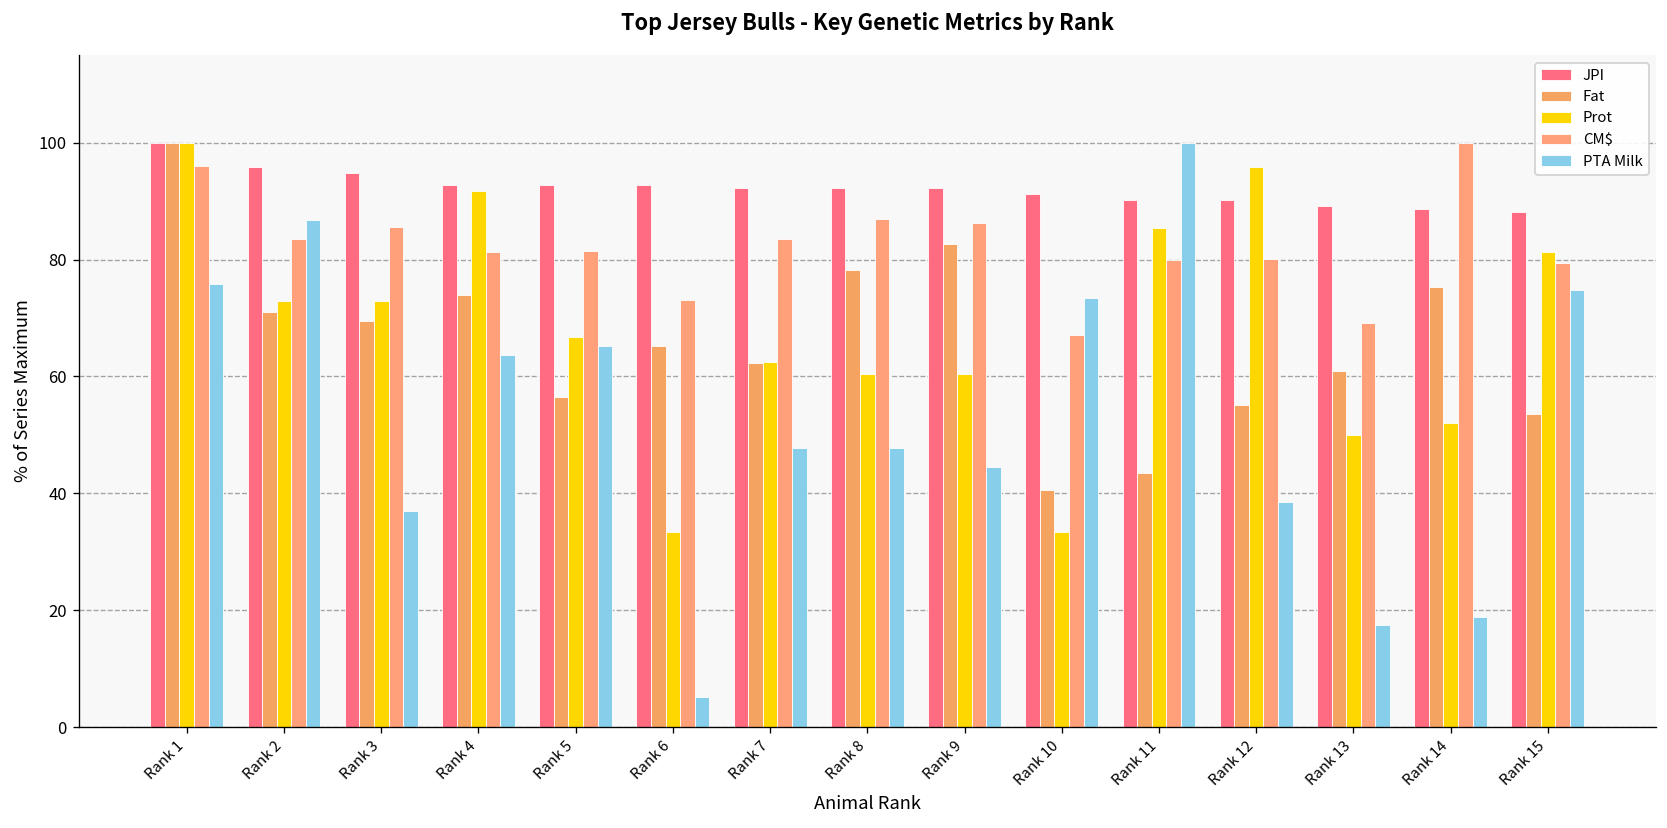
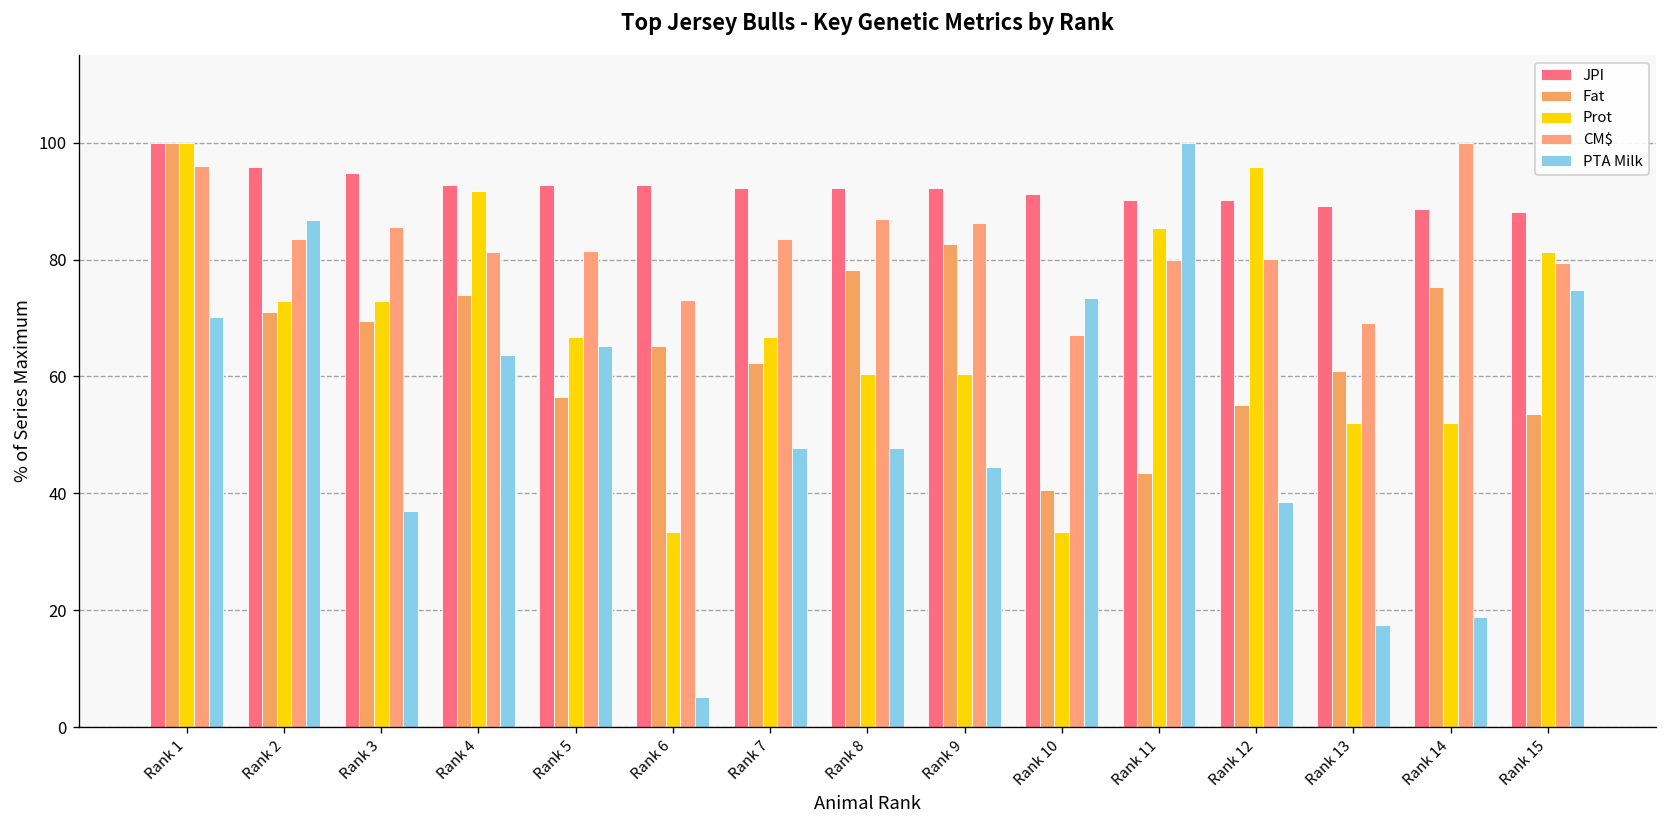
PTA Milk, Rank 1: 76 -> 70
Prot, Rank 7: 63 -> 67
Prot, Rank 13: 50 -> 52
